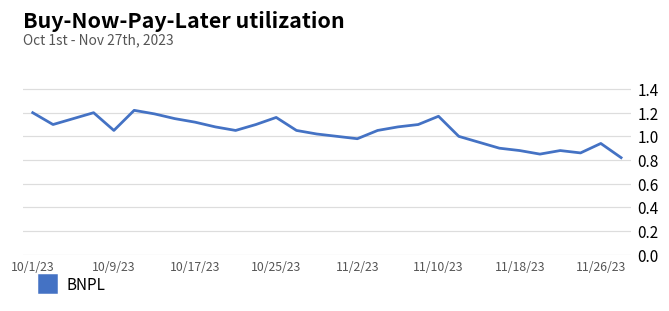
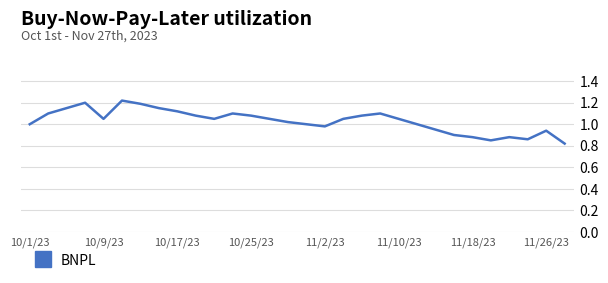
10/1/23: 1.2 -> 1.0
10/25/23: 1.16 -> 1.08
11/10/23: 1.17 -> 1.05
